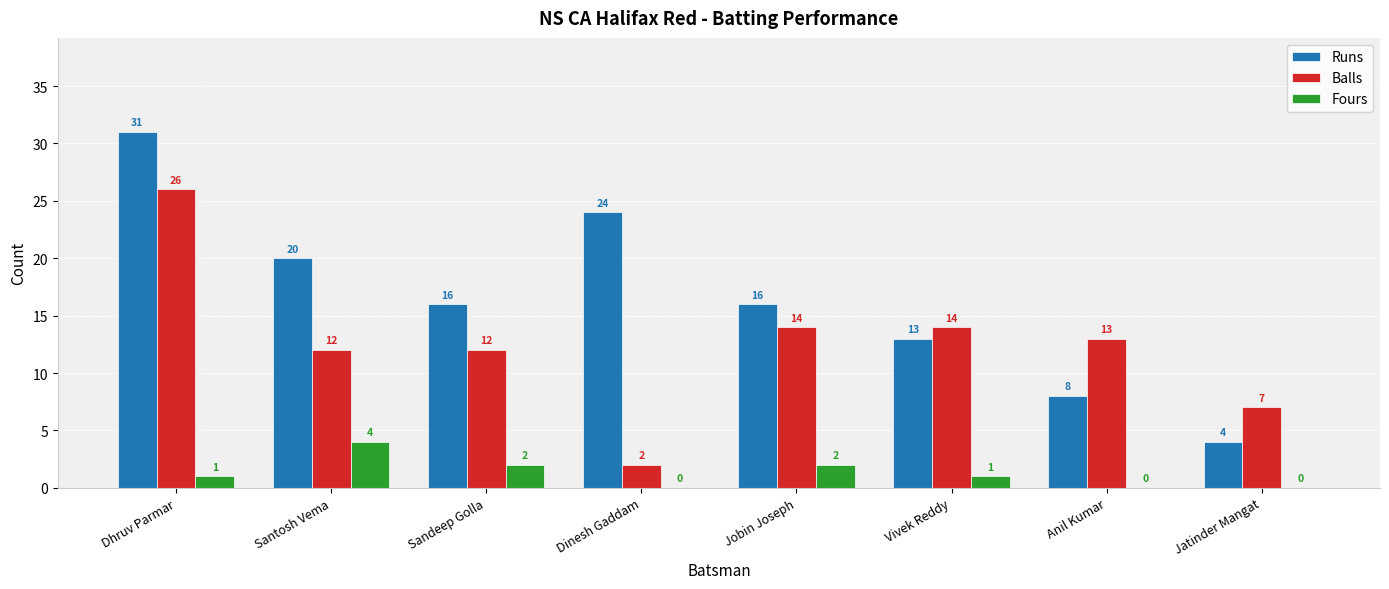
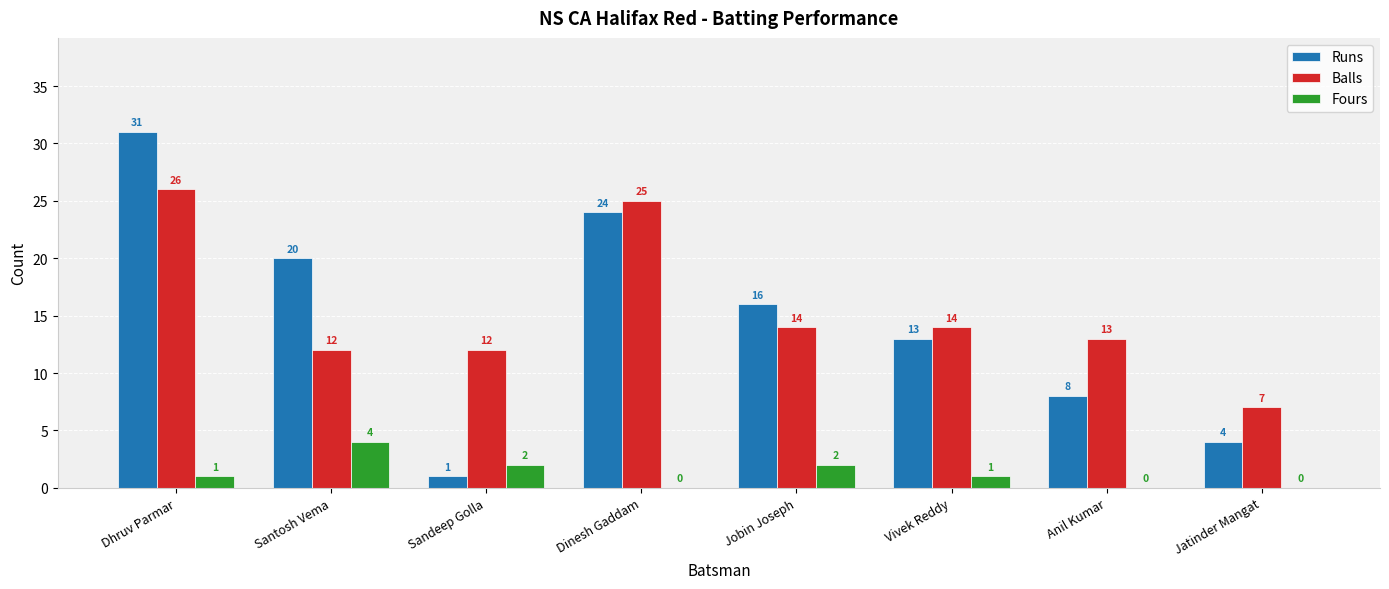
Runs, Sandeep Golla: 16 -> 1
Balls, Dinesh Gaddam: 2 -> 25
